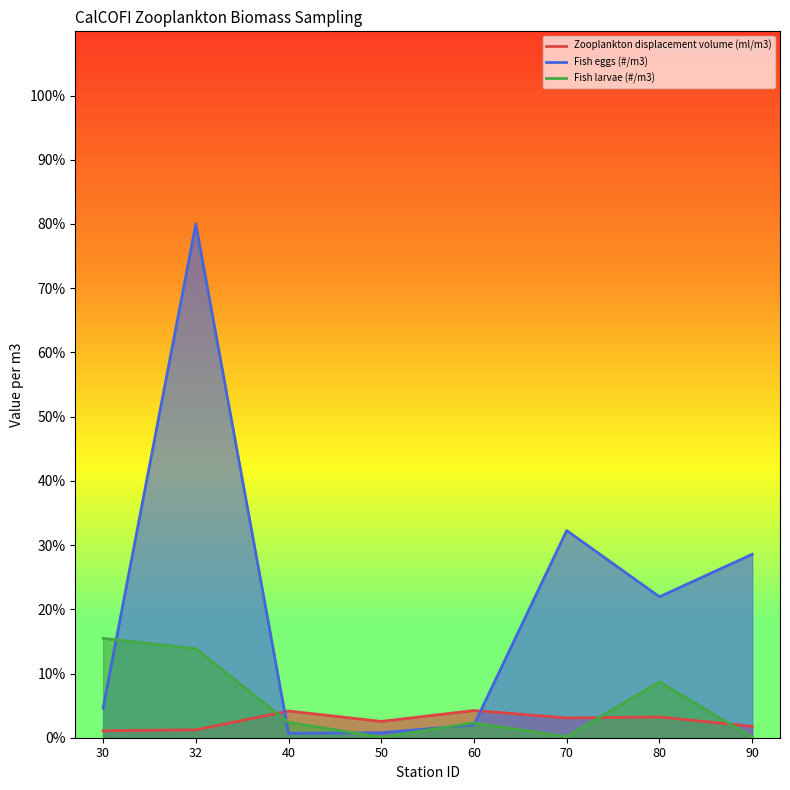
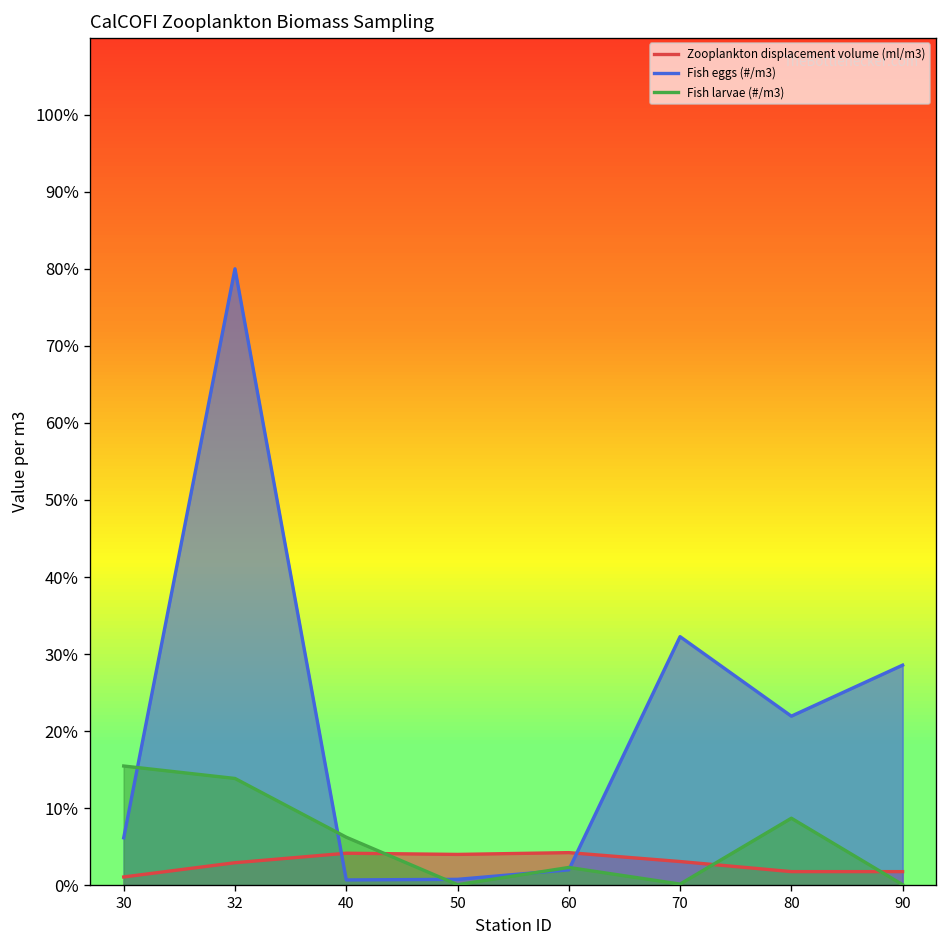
Fish eggs (#/m3), 30: 5% -> 6%
Zooplankton displacement volume (ml/m3), 32: 1% -> 3%
Fish larvae (#/m3), 40: 2% -> 6%
Zooplankton displacement volume (ml/m3), 50: 3% -> 4%
Zooplankton displacement volume (ml/m3), 80: 3% -> 2%
